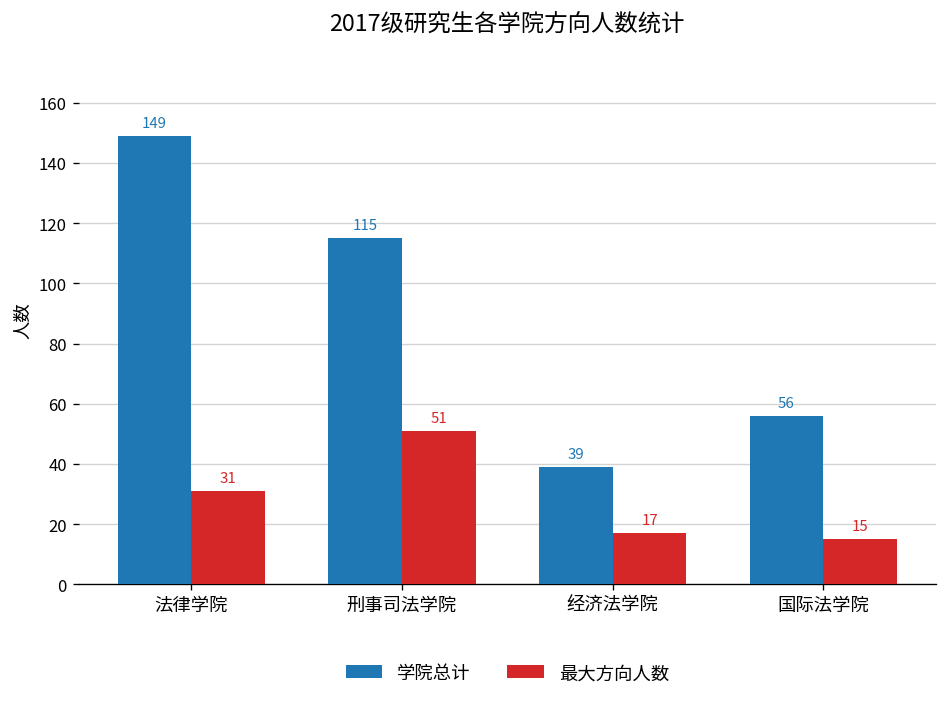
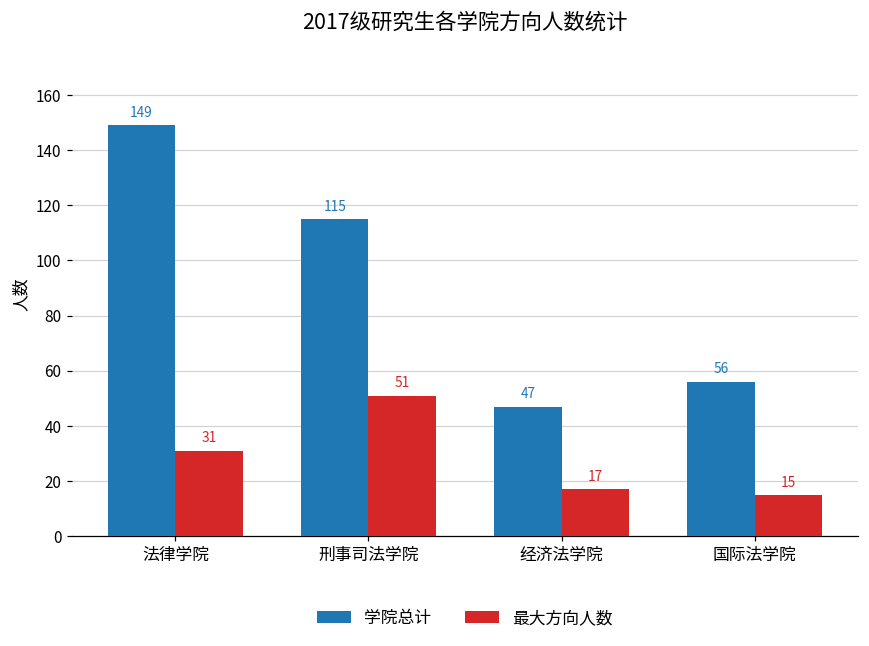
学院总计, 经济法学院: 39 -> 47
